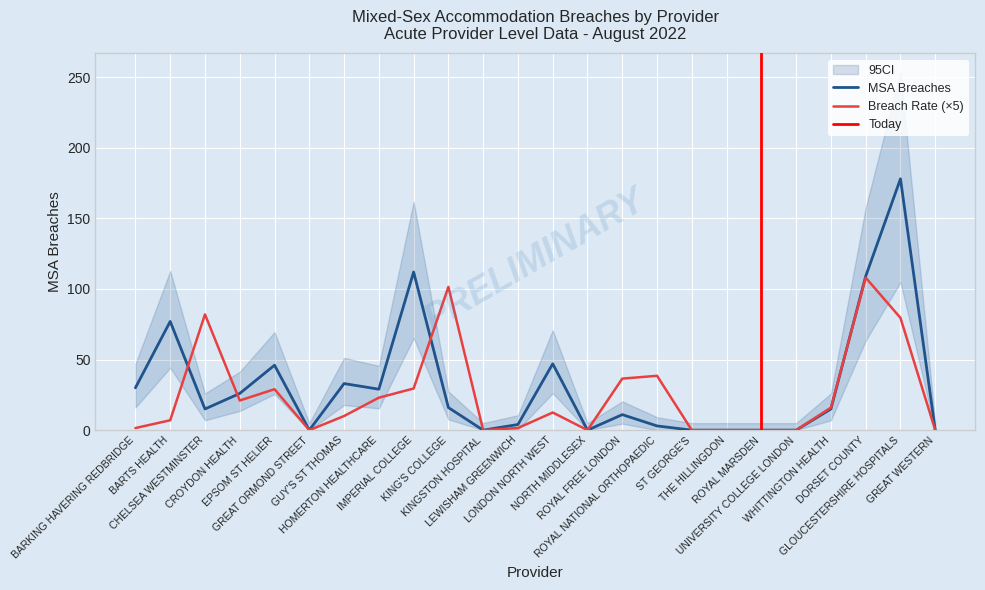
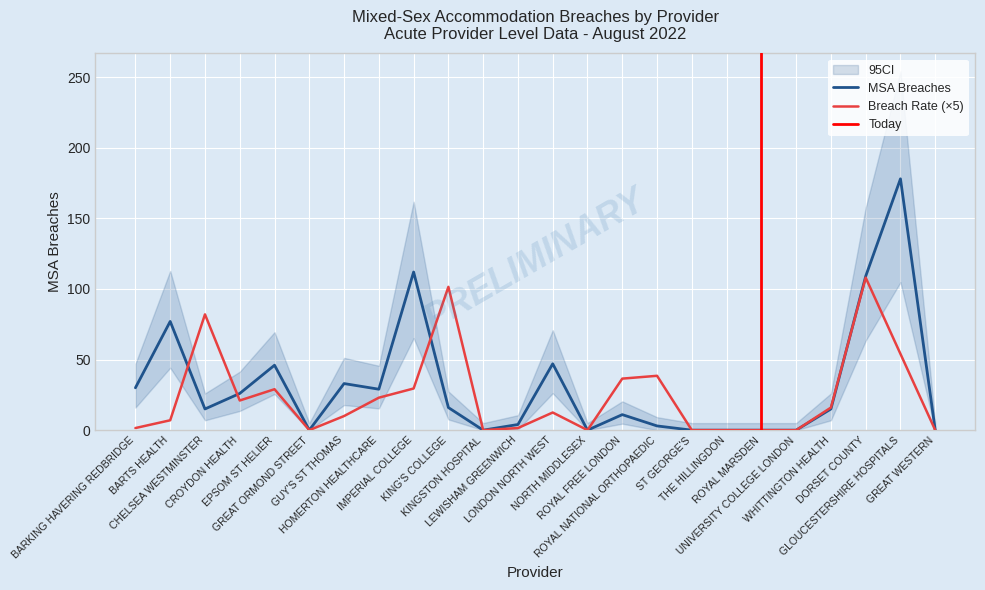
Breach Rate (×5), GLOUCESTERSHIRE HOSPITALS: 80 -> 54
